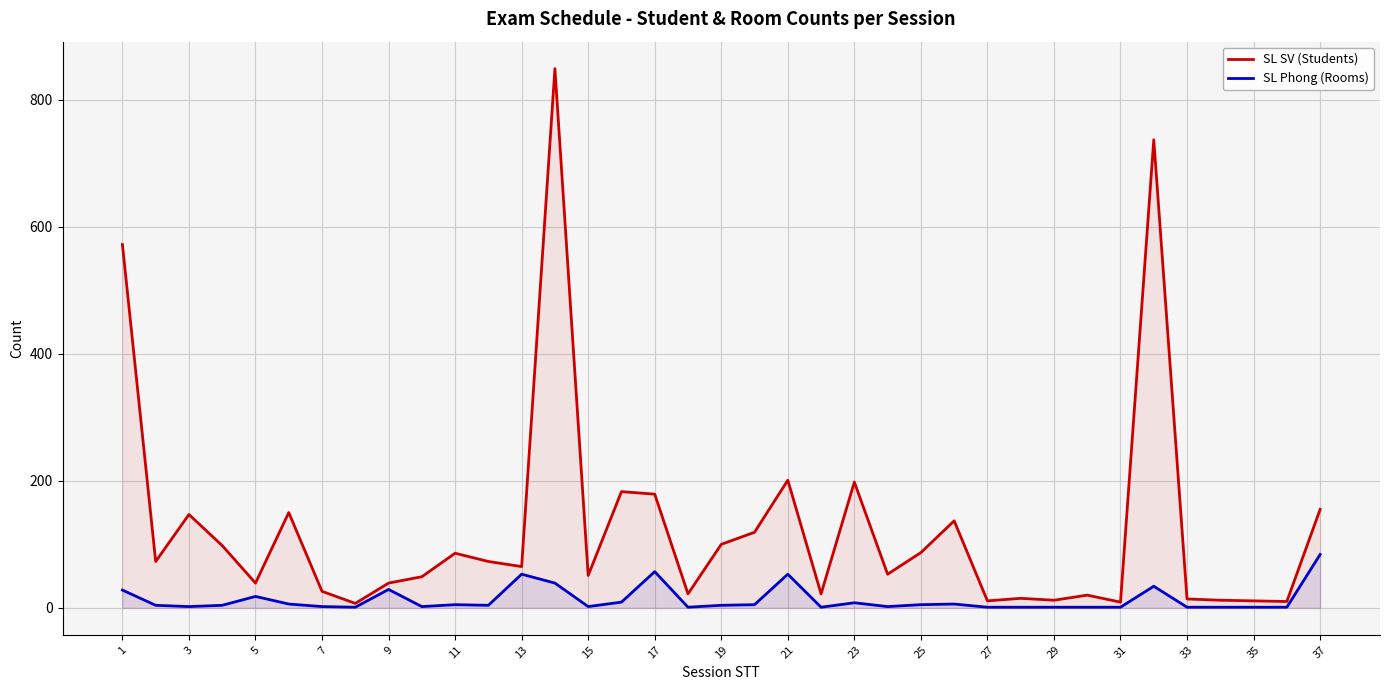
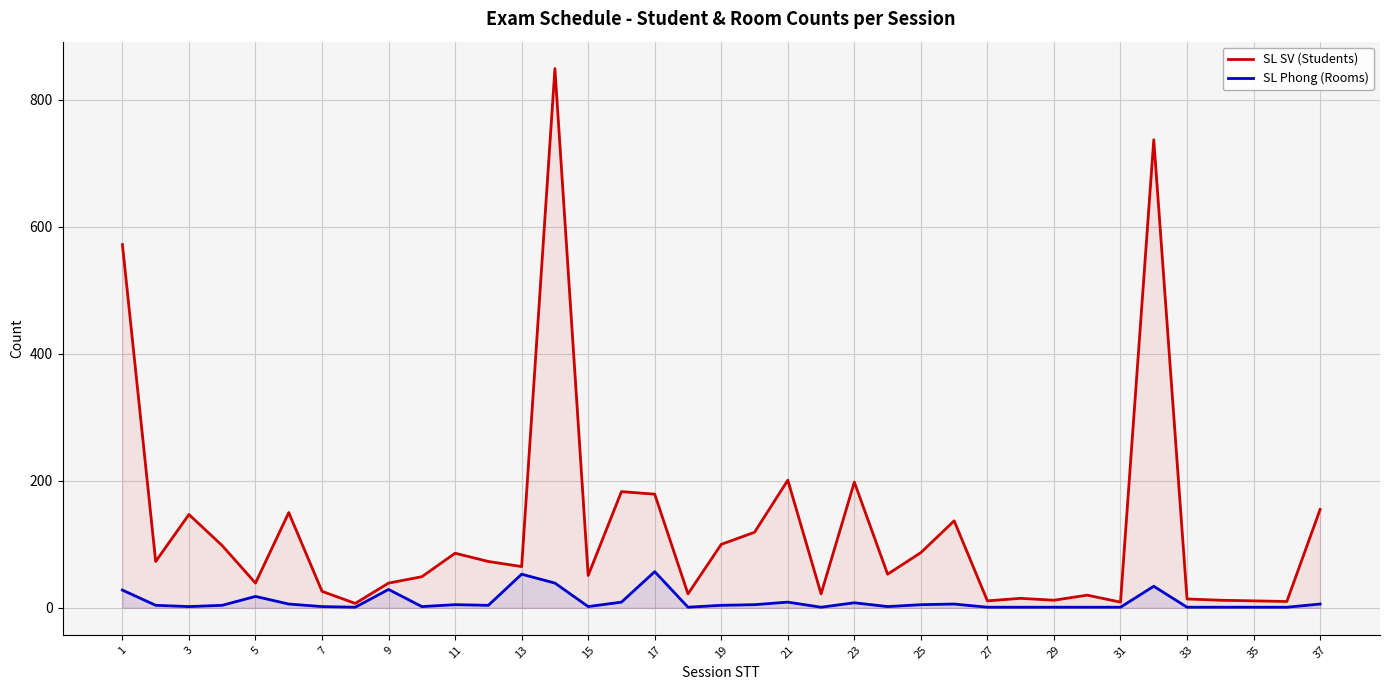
SL Phong (Rooms), 21: 50 -> 10
SL Phong (Rooms), 37: 80 -> 10
